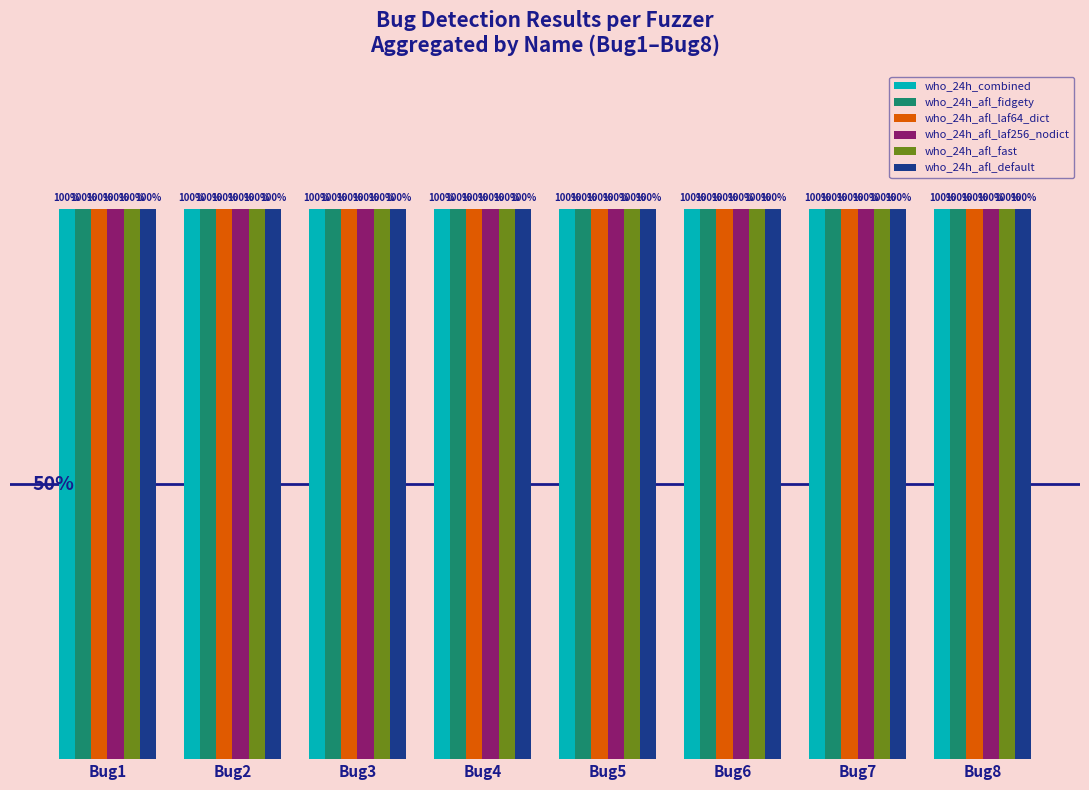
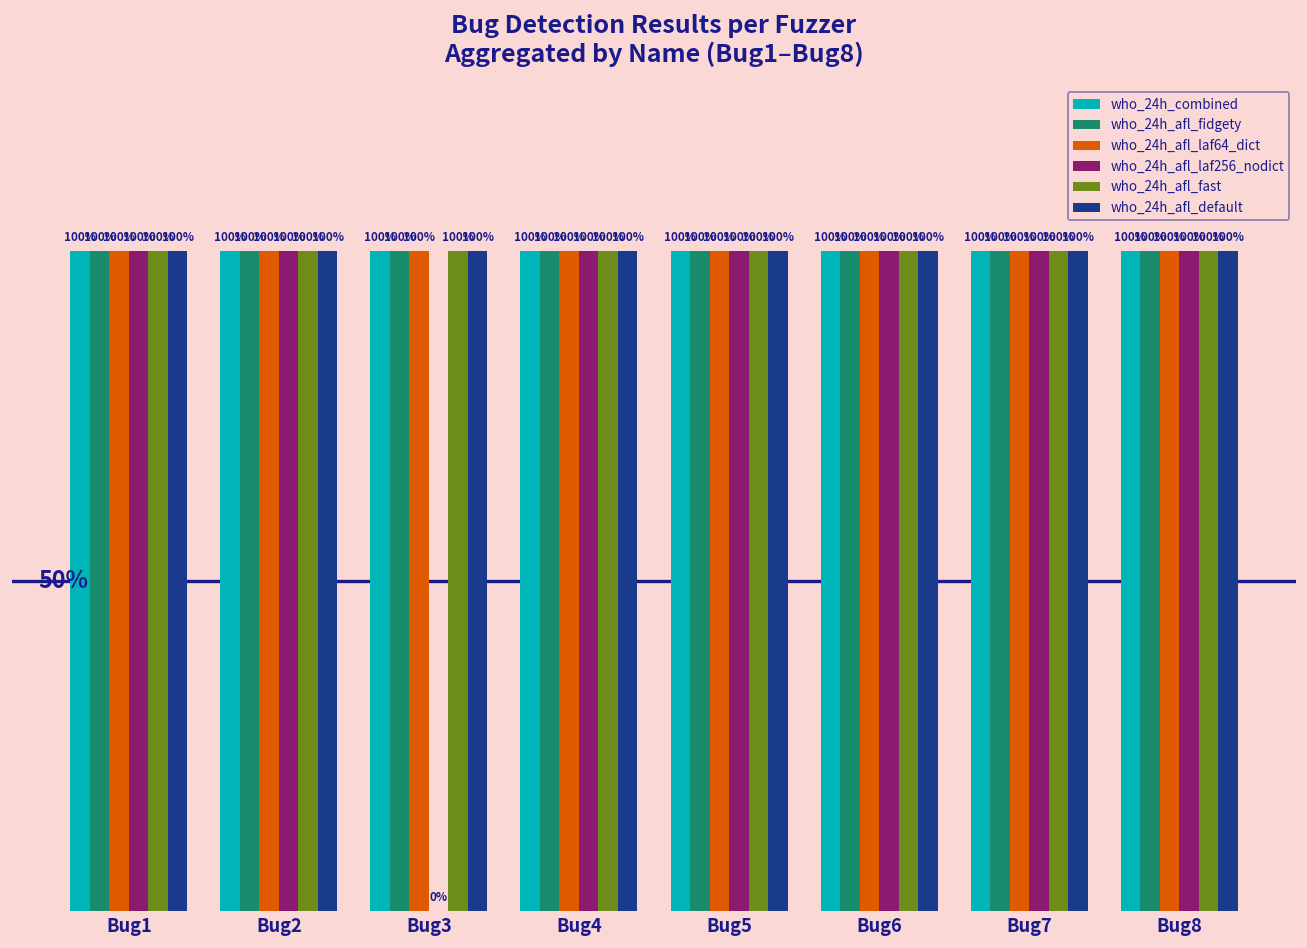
who_24h_afl_laf256_nodict, Bug3: 100% -> 0%
